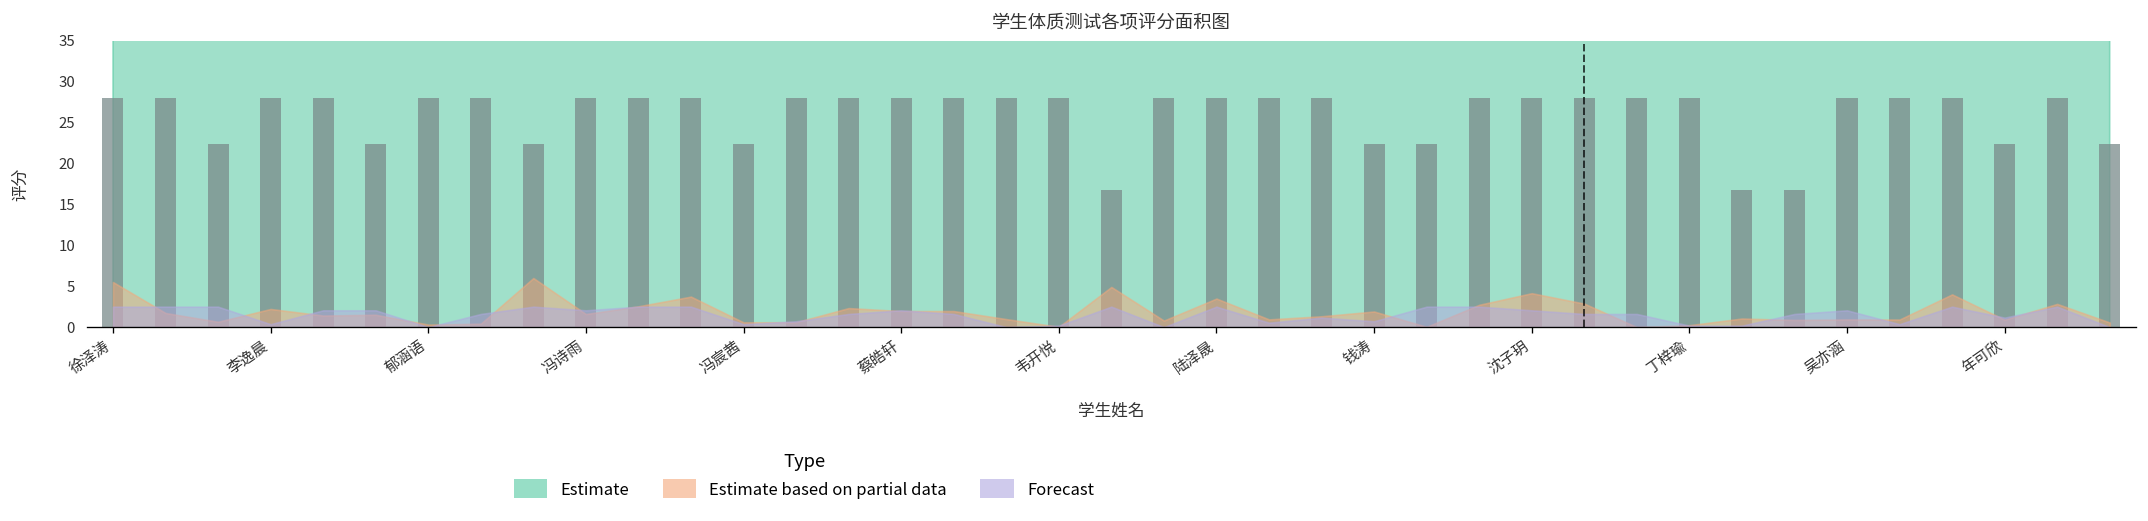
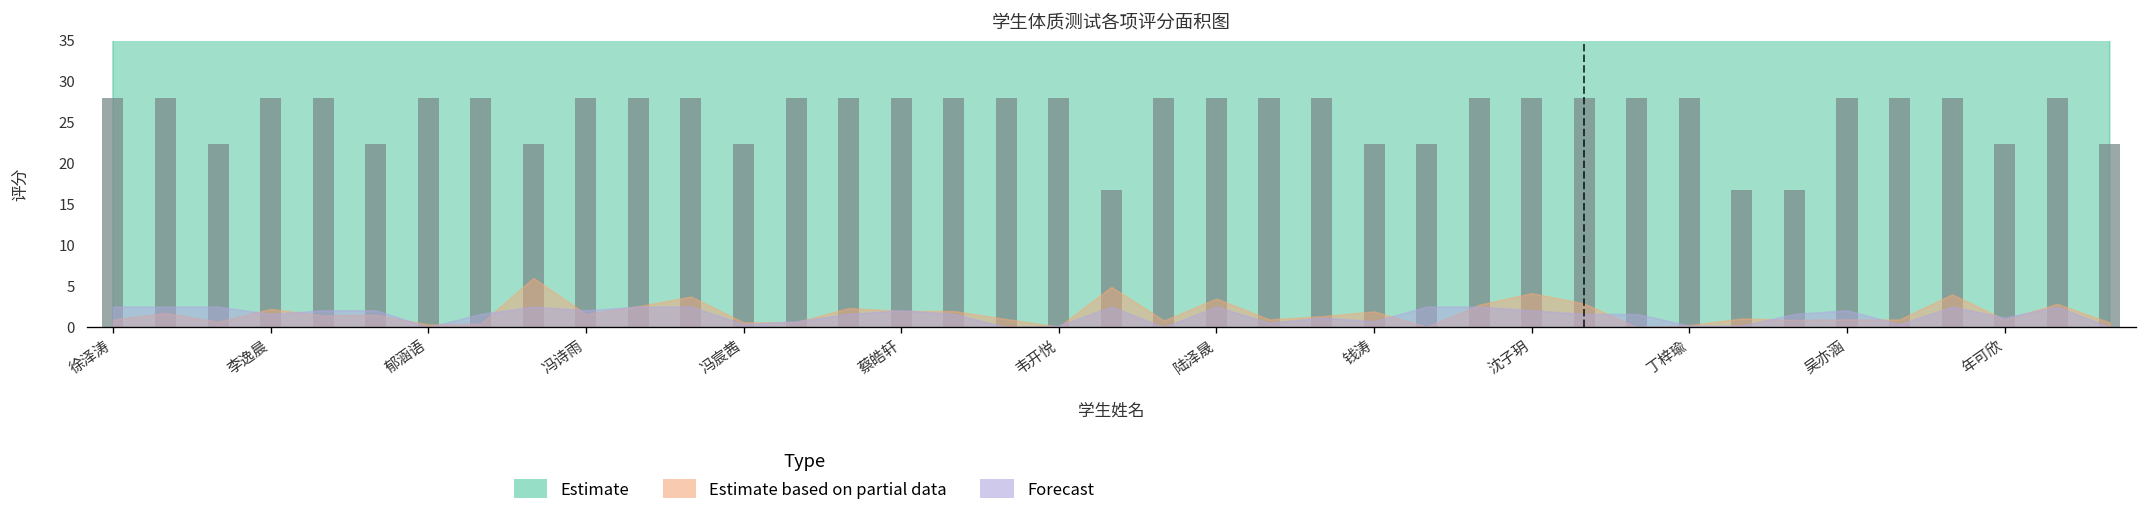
Estimate based on partial data, 徐泽涛: 6 -> 1
Forecast, 李逸晨: 0 -> 2
